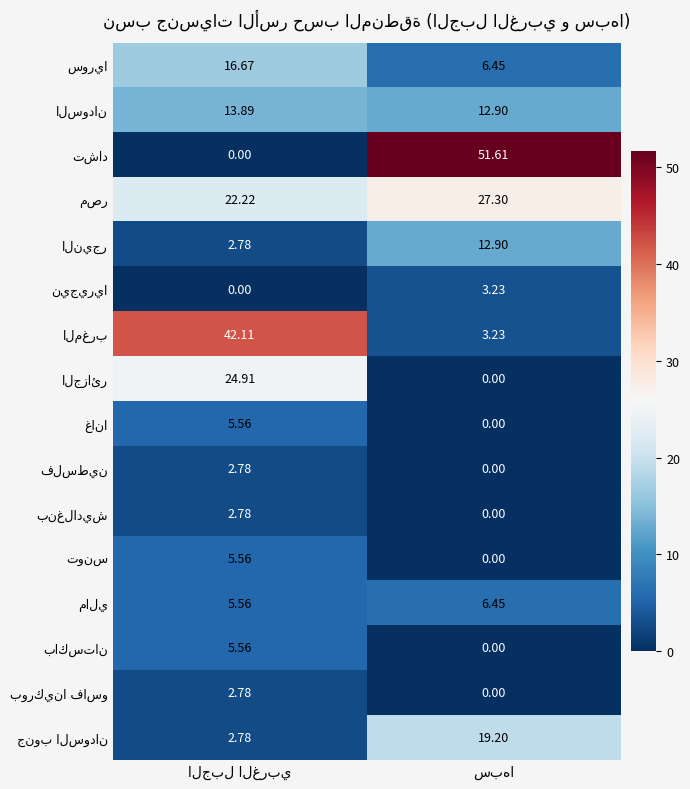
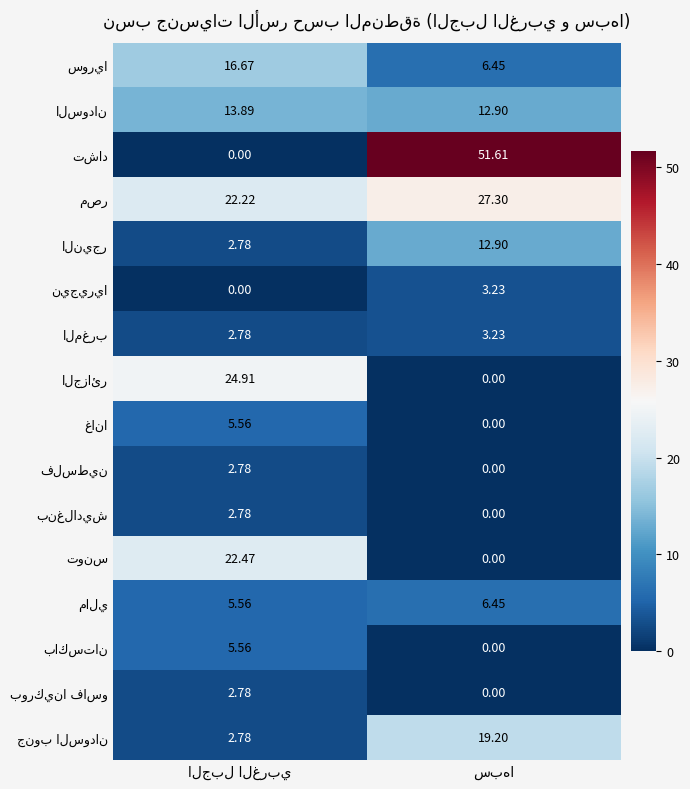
المغرب, الجبل الغربي: 42.11 -> 2.78
تونس, الجبل الغربي: 5.56 -> 22.47
